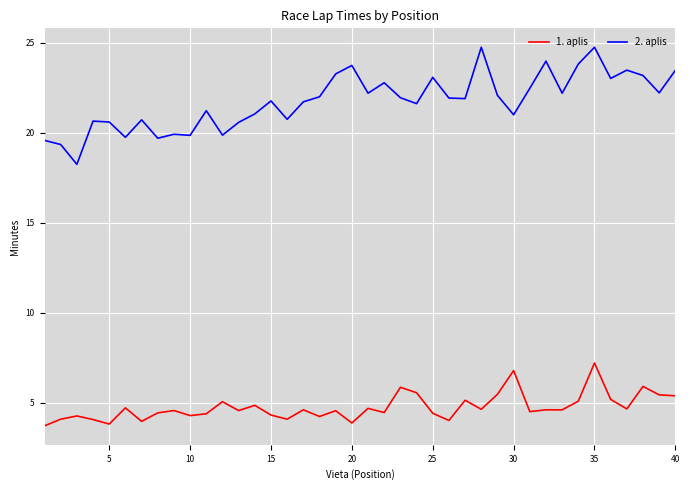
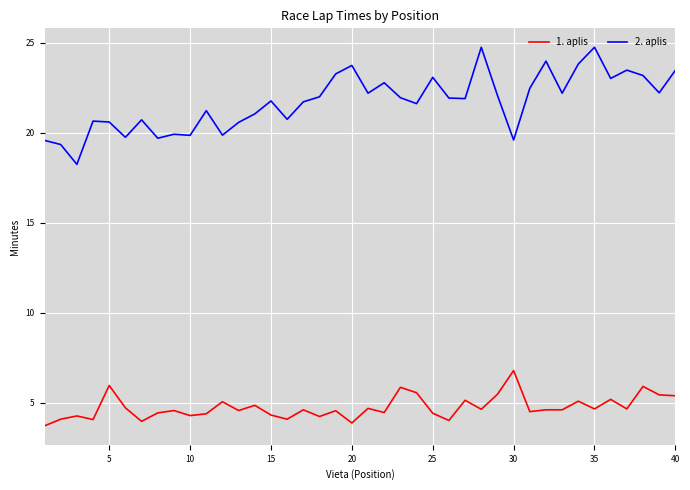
1. aplis, 5: 3.8 -> 6.0
2. aplis, 30: 21.0 -> 19.6
1. aplis, 35: 7.2 -> 4.7
